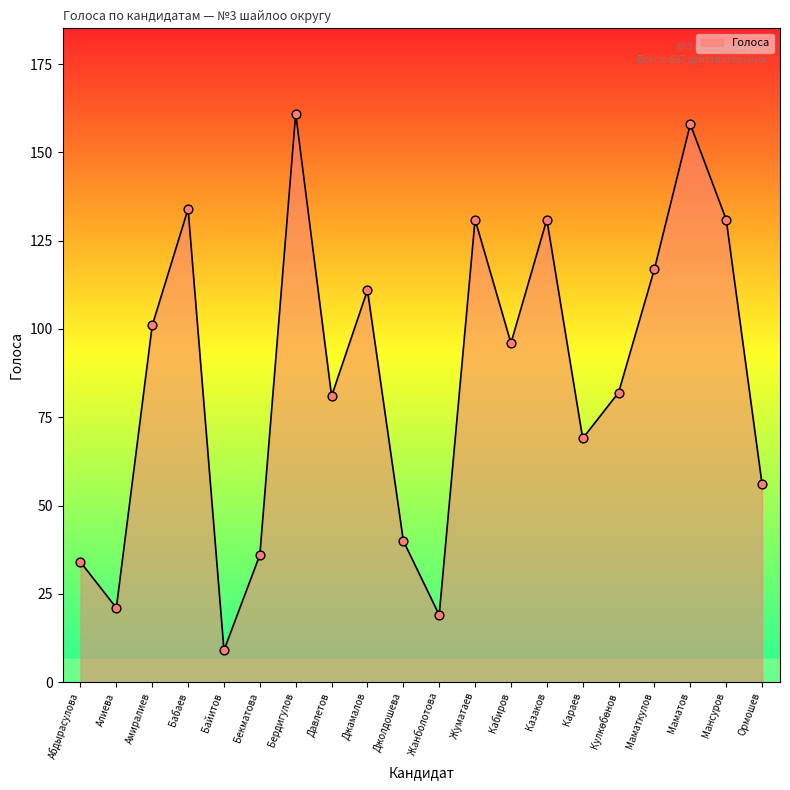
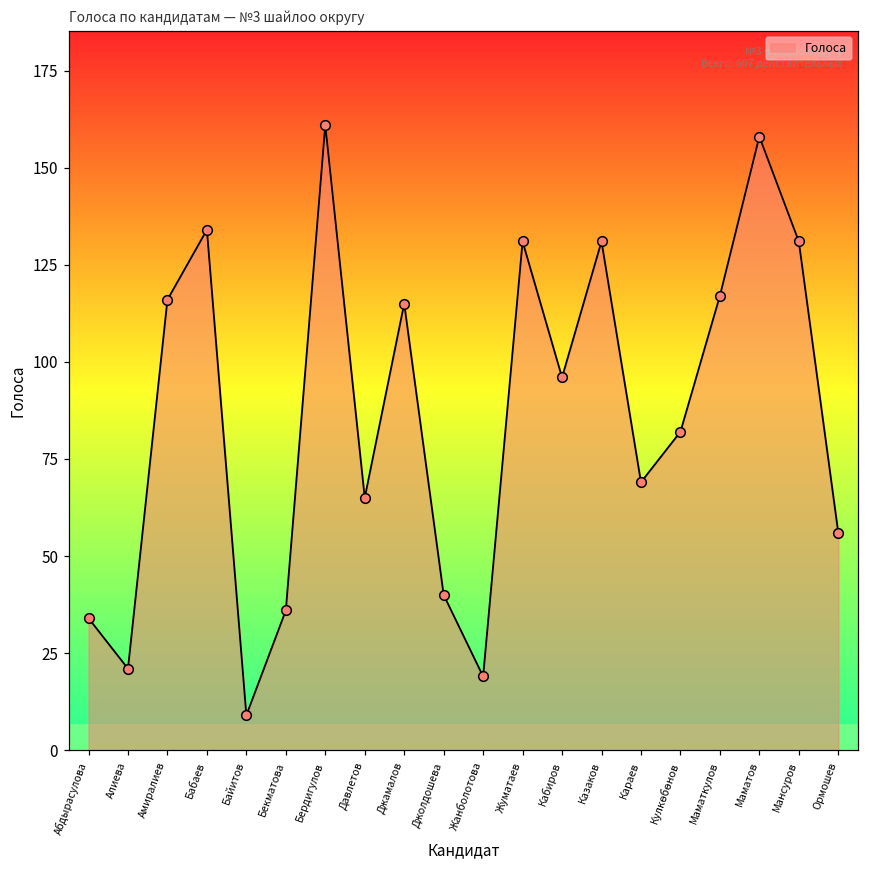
Амиралиев: 101 -> 116
Давлетов: 81 -> 65
Джамалов: 111 -> 115
